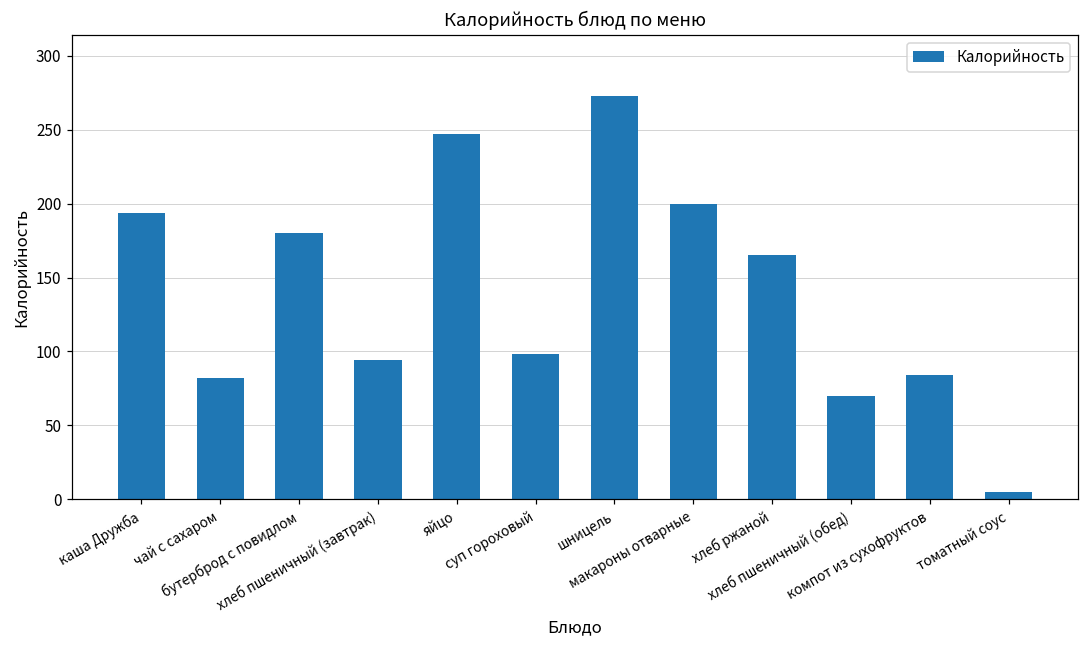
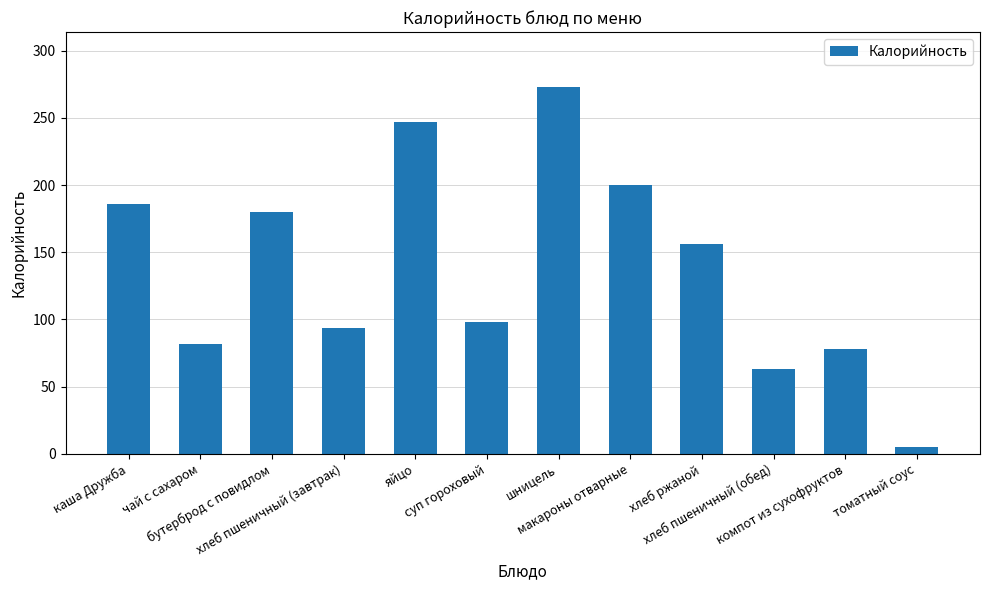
каша Дружба: 194 -> 186
хлеб ржаной: 165 -> 156
хлеб пшеничный (обед): 70 -> 63
компот из сухофруктов: 84 -> 78
